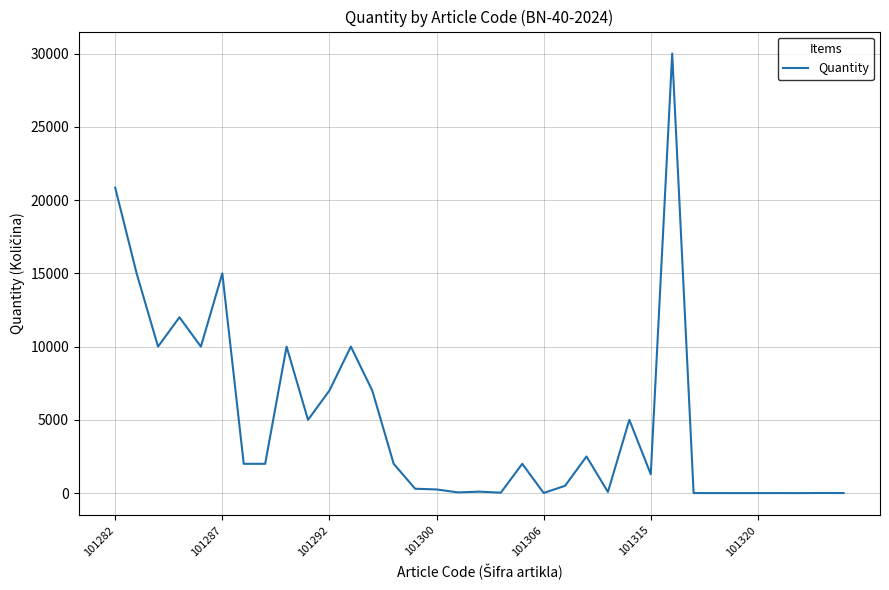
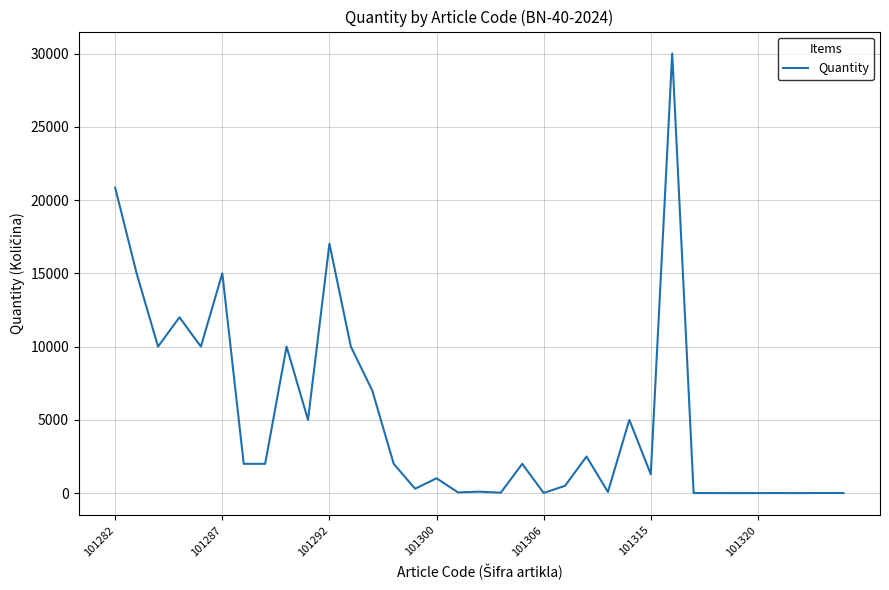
101292: 7000 -> 17000
101300: 300 -> 1000
